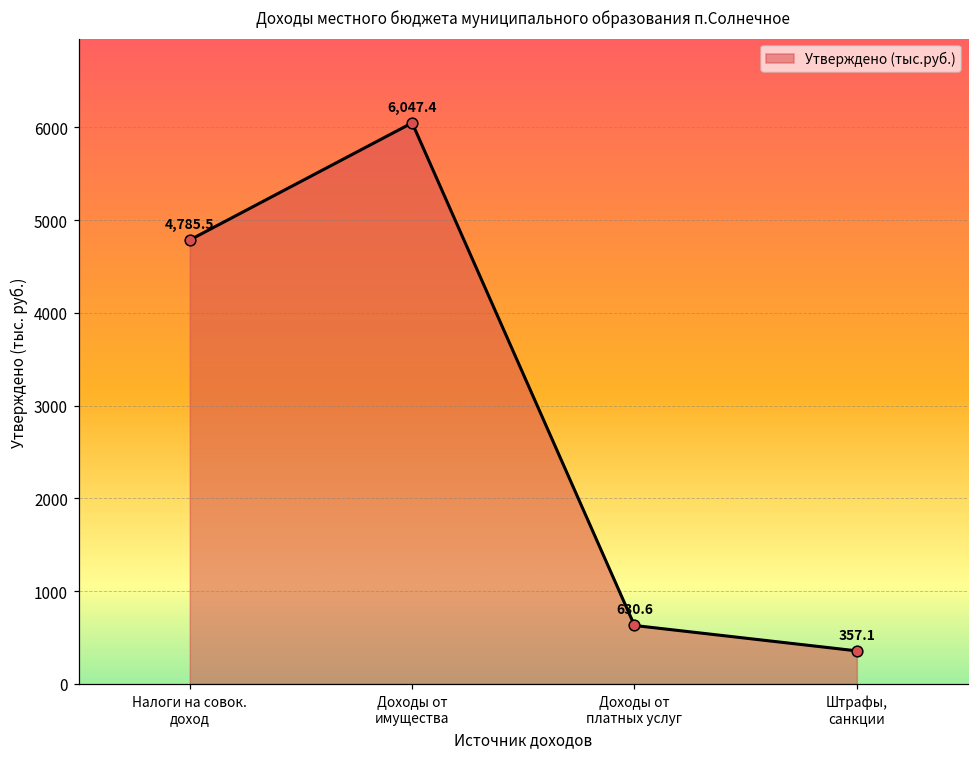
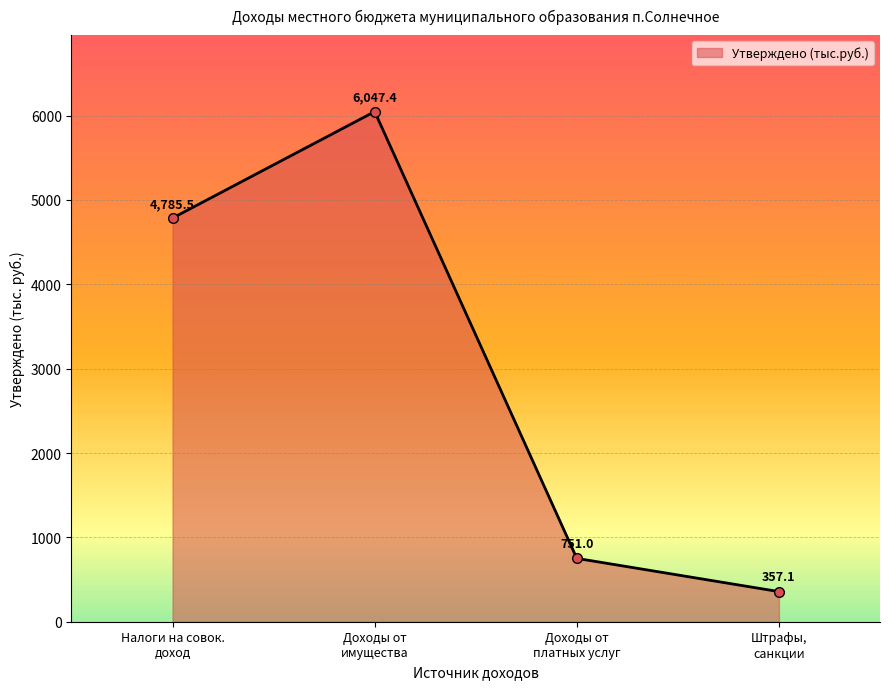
Доходы от платных услуг: 630.6 -> 751.0
